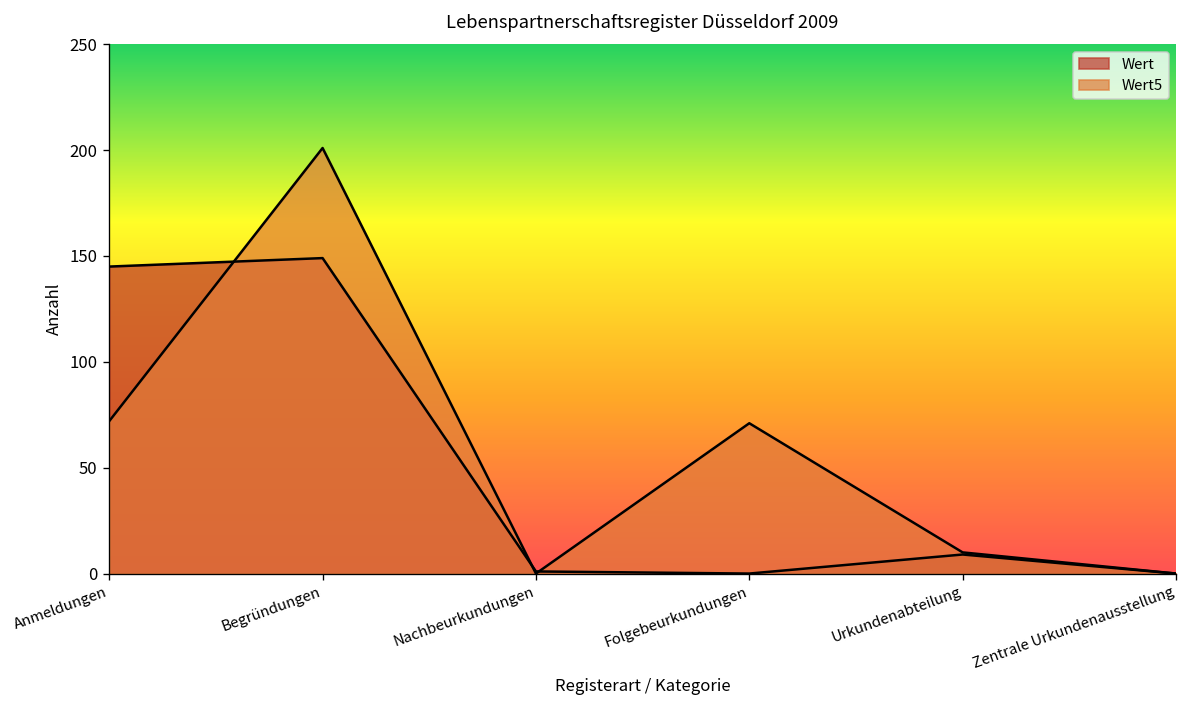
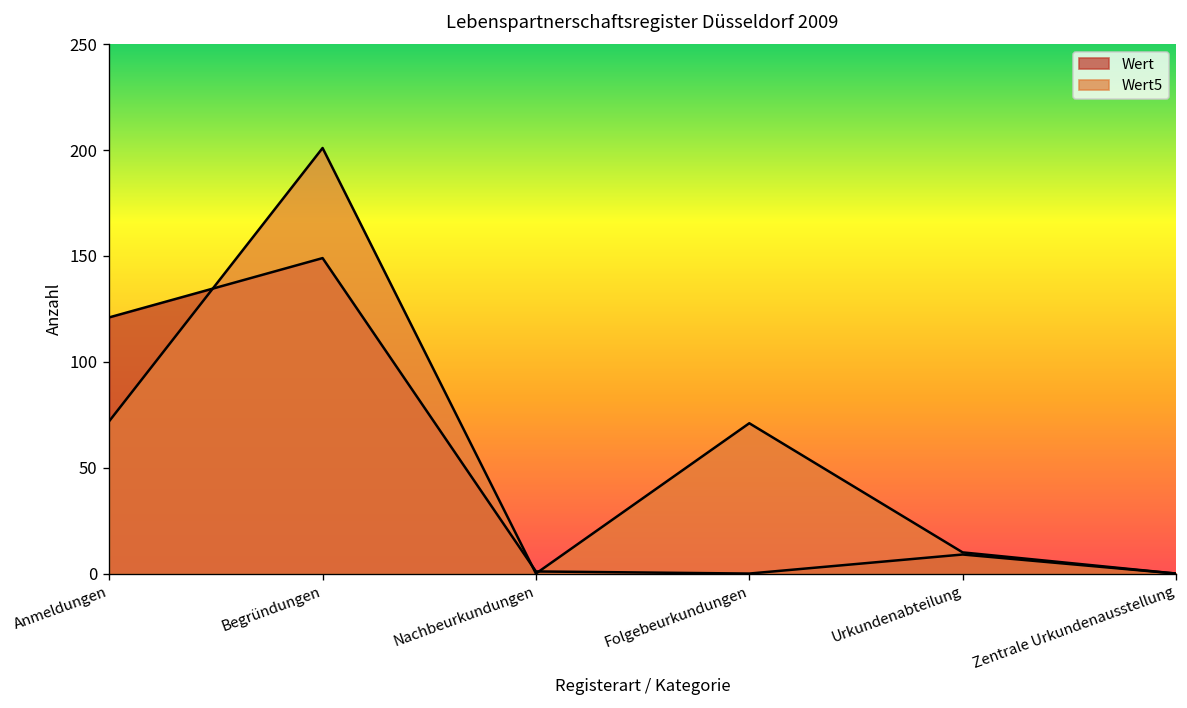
Wert, Anmeldungen: 145 -> 121
